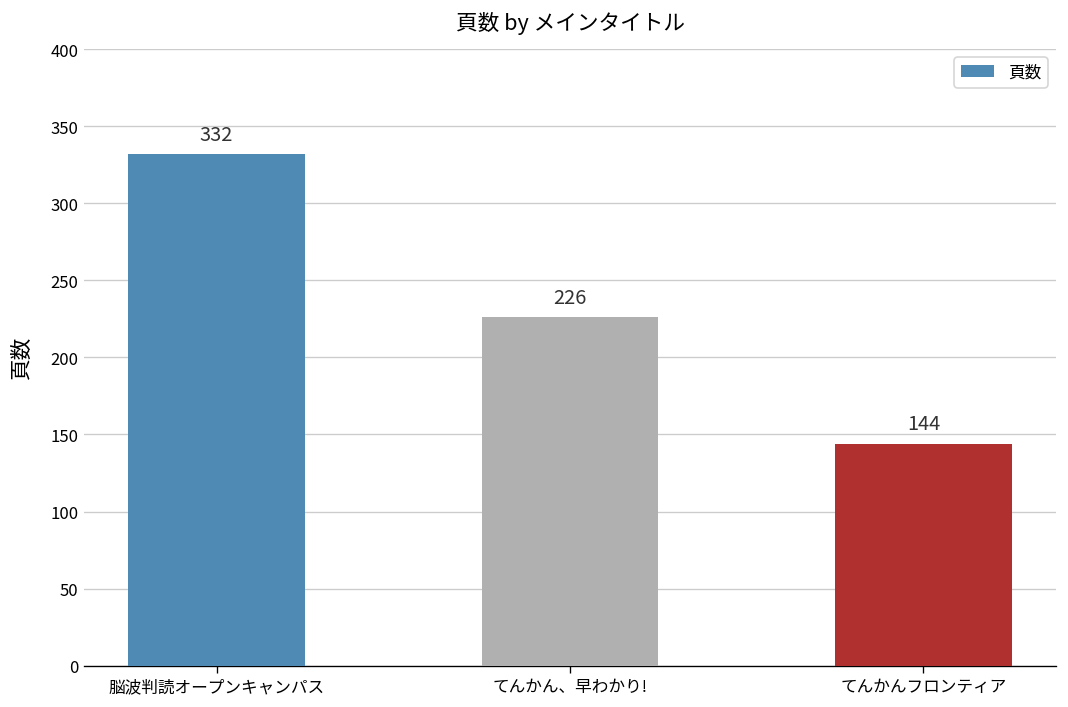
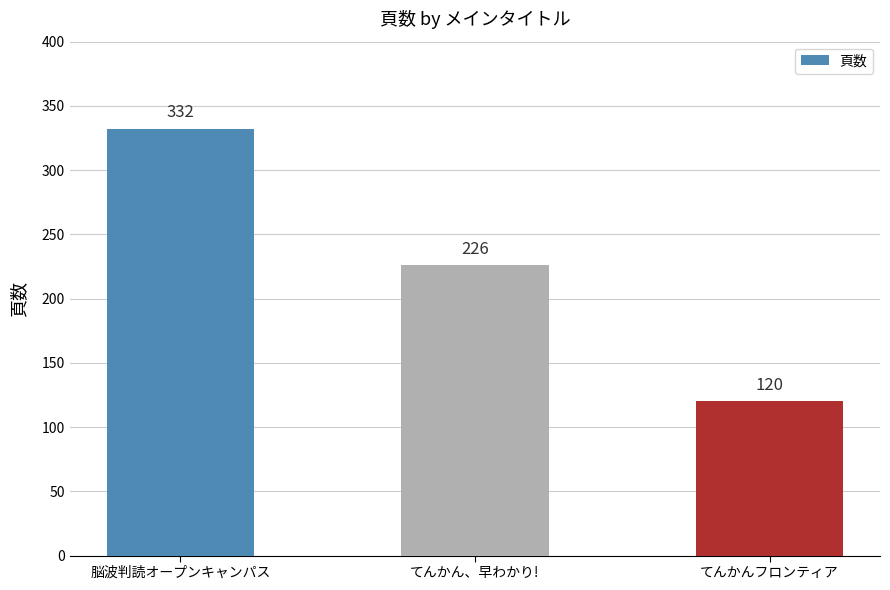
てんかんフロンティア: 144 -> 120
